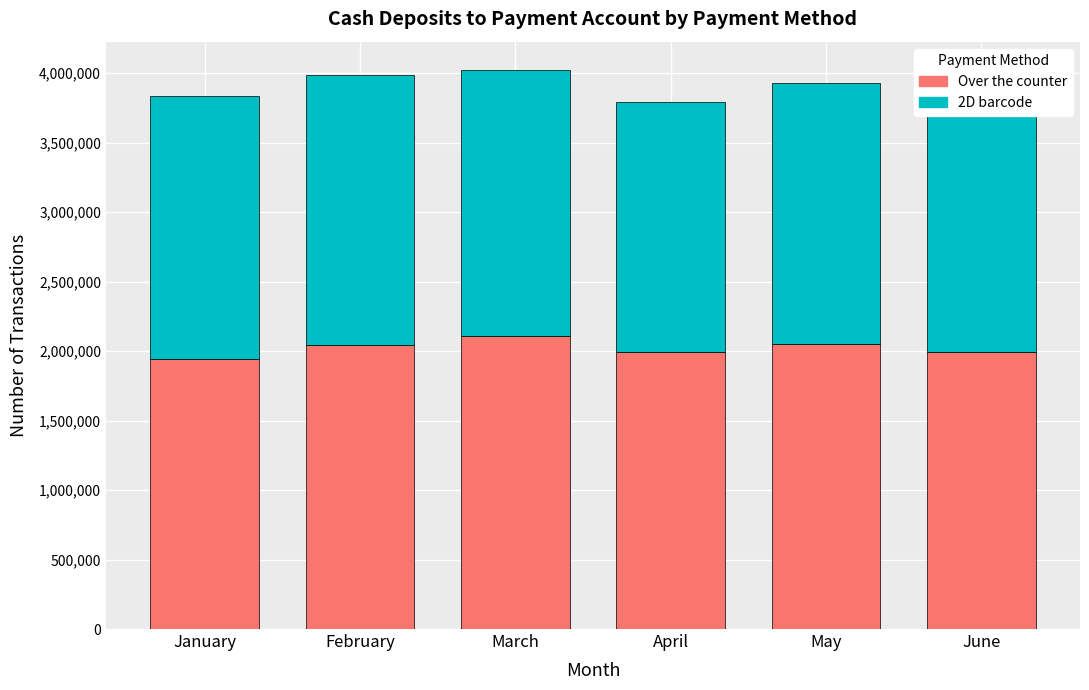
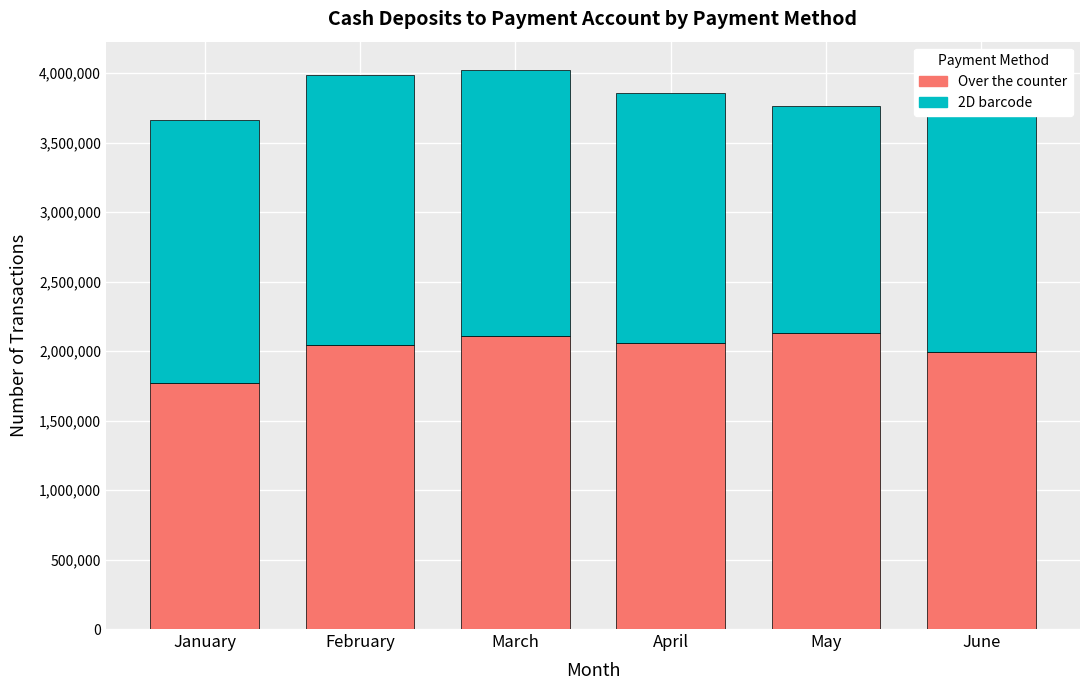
Over the counter, January: 1,940,000 -> 1,770,000
Over the counter, April: 1,990,000 -> 2,060,000
Over the counter, May: 2,050,000 -> 2,130,000
2D barcode, May: 1,880,000 -> 1,630,000
